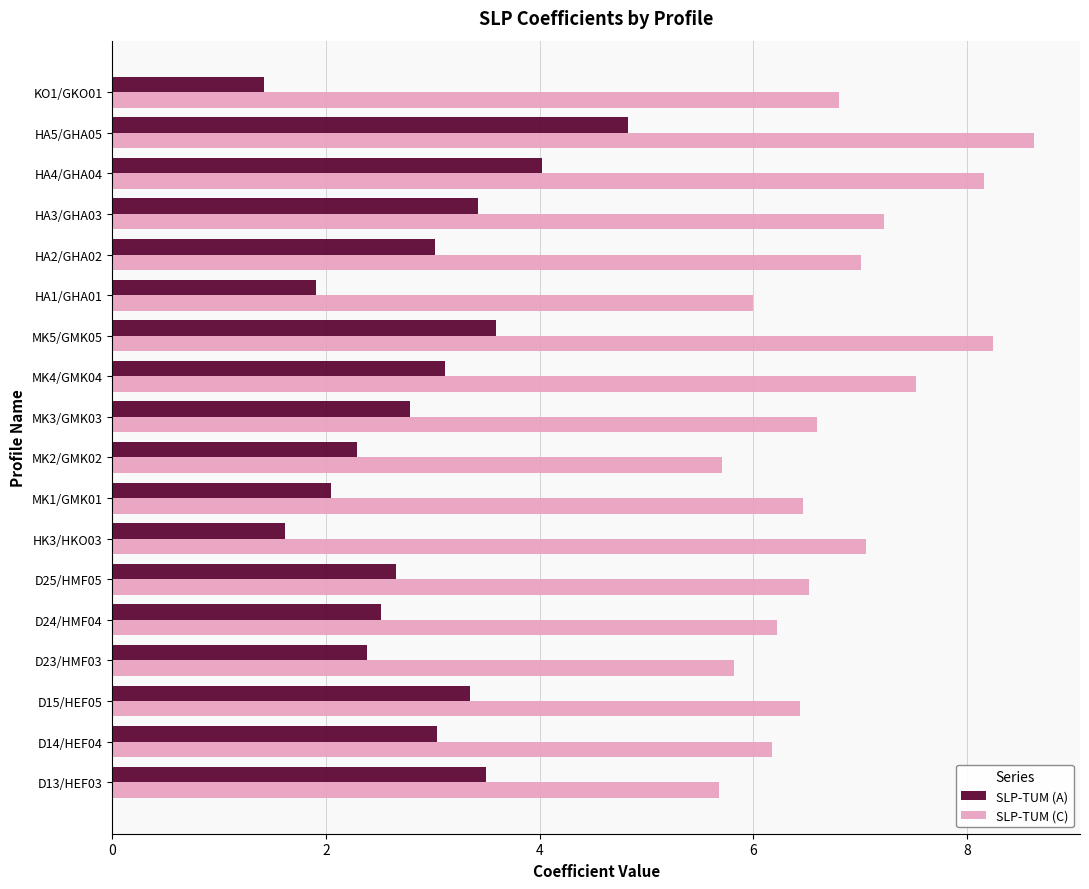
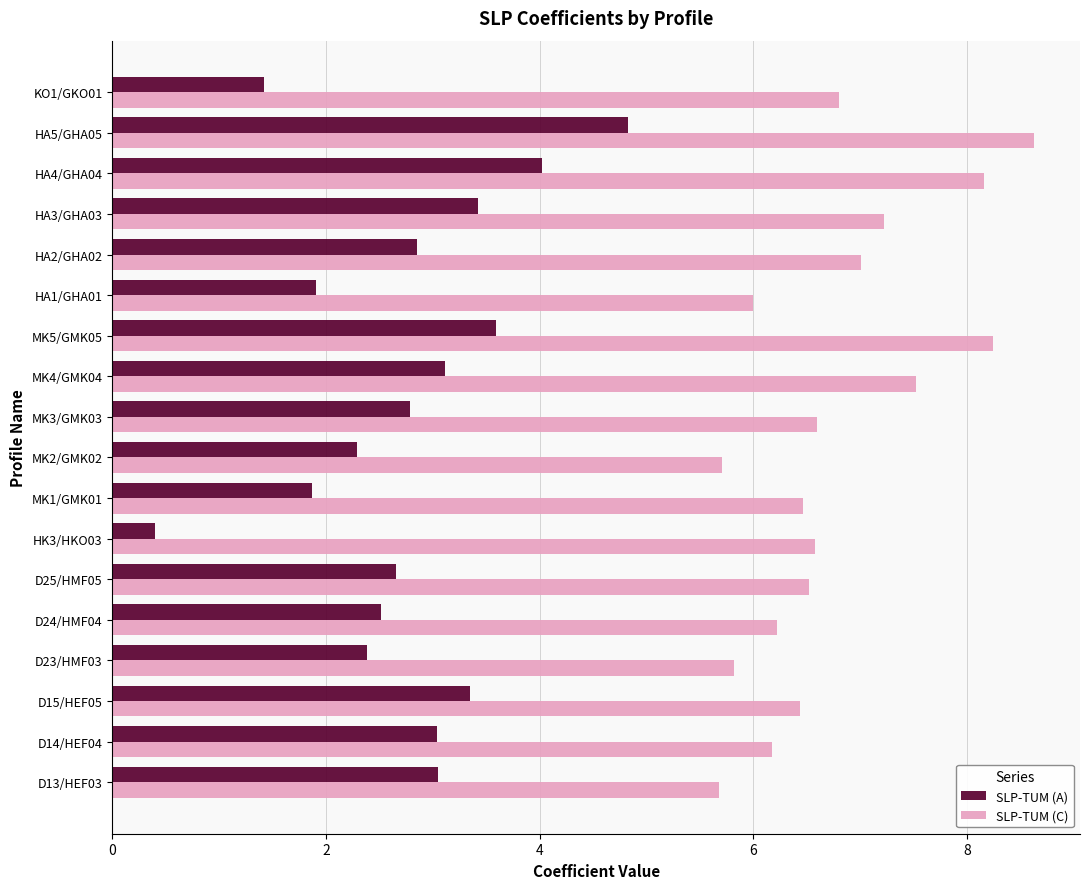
SLP-TUM (A), HA2/GHA02: 3.02 -> 2.85
SLP-TUM (A), MK1/GMK01: 2.05 -> 1.86
SLP-TUM (A), HK3/HKO03: 1.62 -> 0.40
SLP-TUM (C), HK3/HKO03: 7.05 -> 6.57
SLP-TUM (A), D13/HEF03: 3.49 -> 3.05
